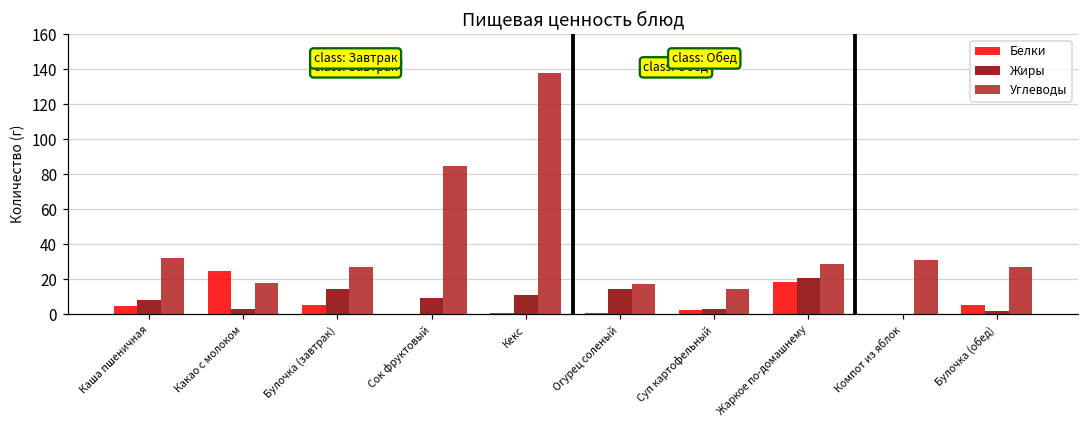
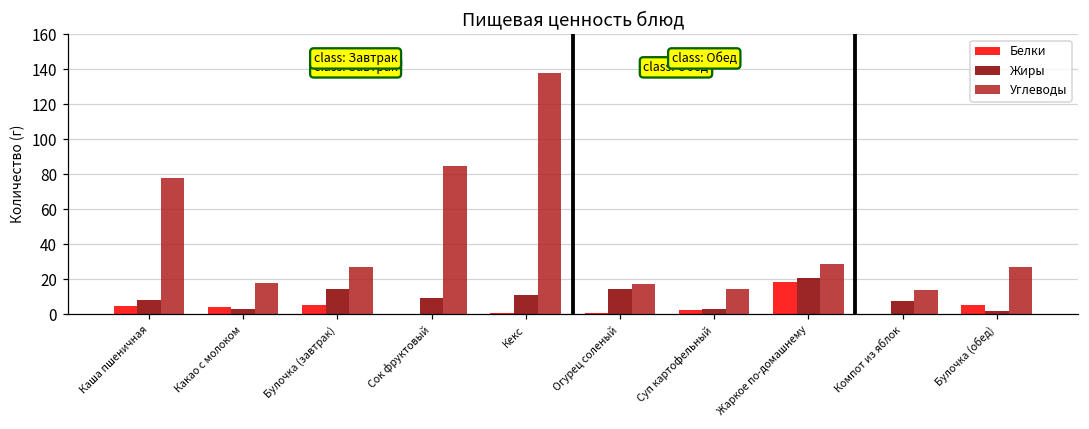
Углеводы, Каша пшеничная: 32 -> 78
Белки, Какао с молоком: 24 -> 4
Жиры, Компот из яблок: 0 -> 8
Углеводы, Компот из яблок: 31 -> 14
